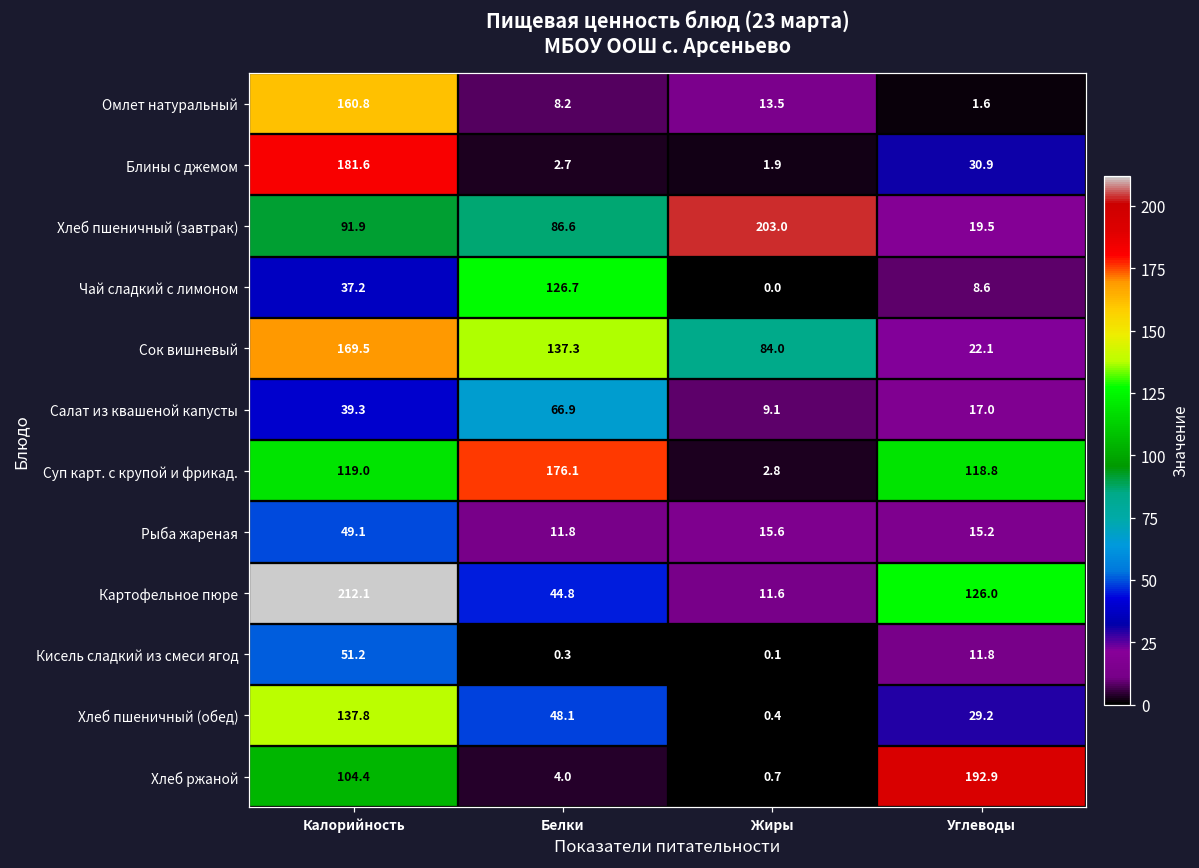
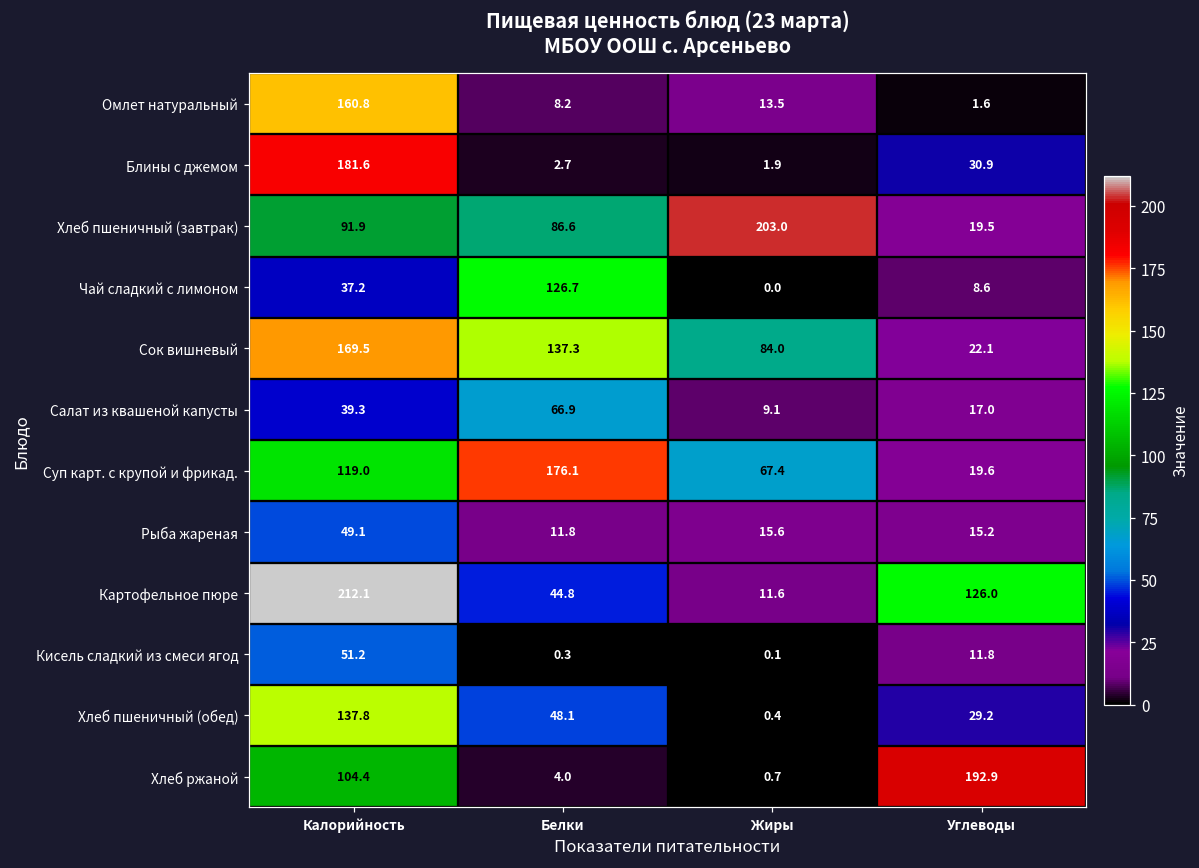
Суп карт. с крупой и фрикад., Жиры: 2.8 -> 67.4
Суп карт. с крупой и фрикад., Углеводы: 118.8 -> 19.6
